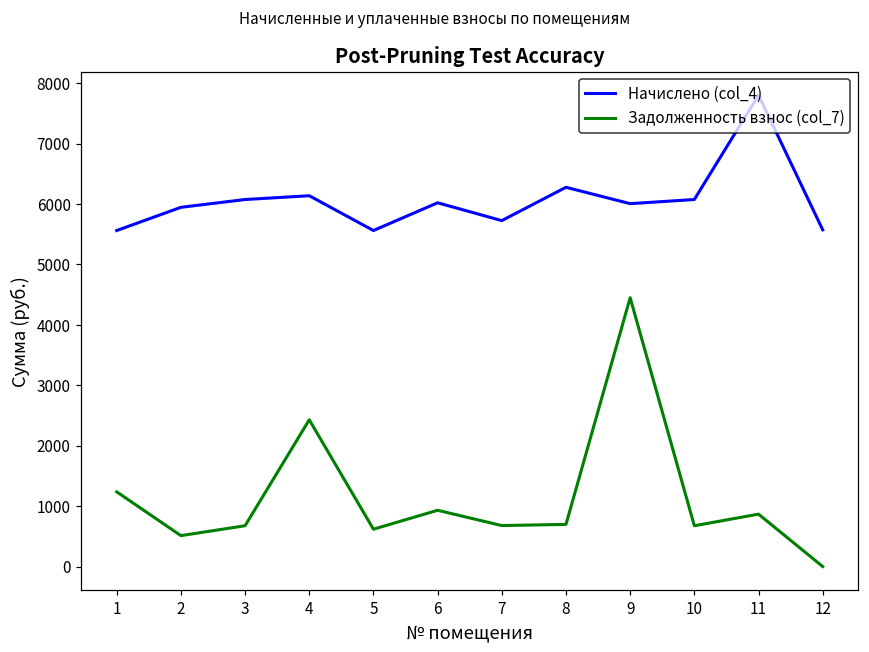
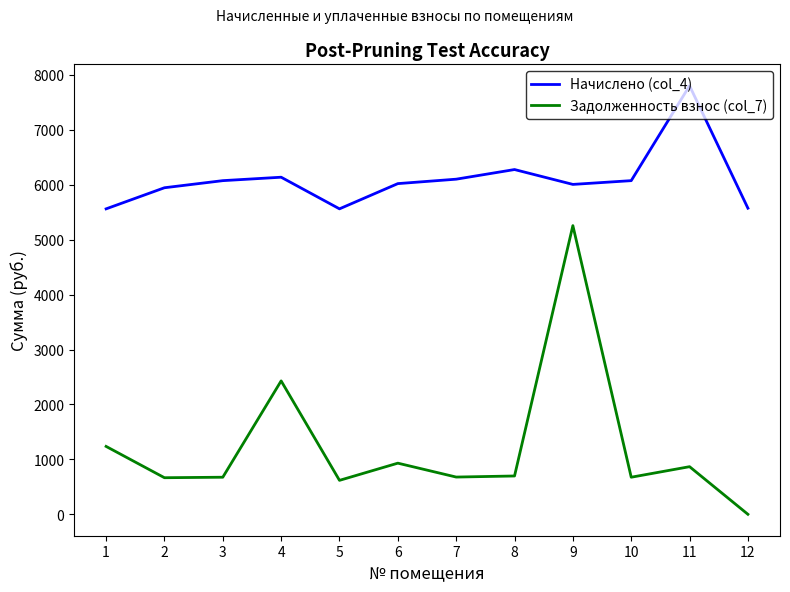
Задолженность взнос (col_7), 2: 500 -> 700
Начислено (col_4), 7: 5700 -> 6100
Задолженность взнос (col_7), 9: 4400 -> 5300
